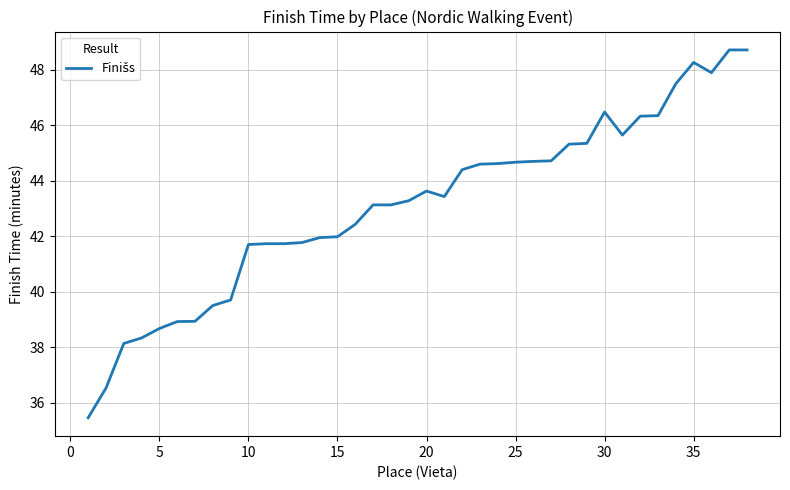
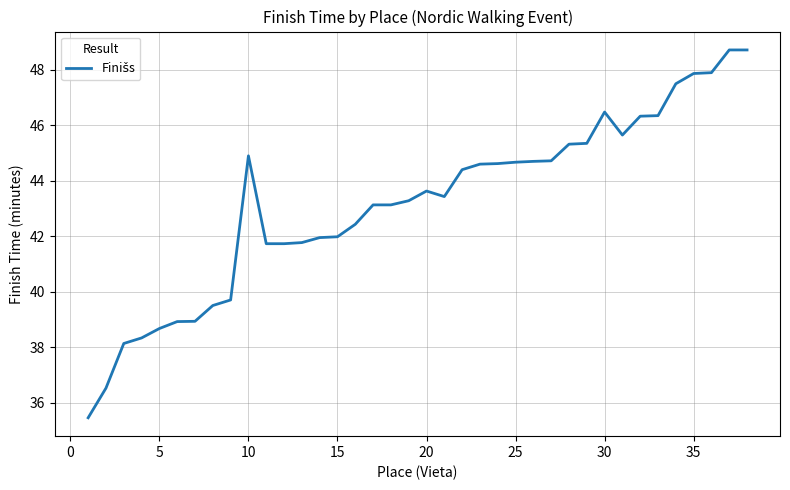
10: 41.7 -> 44.9
35: 48.3 -> 47.9
